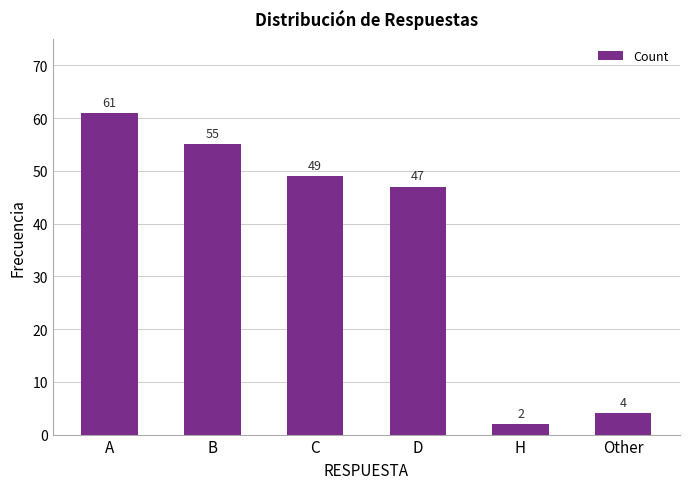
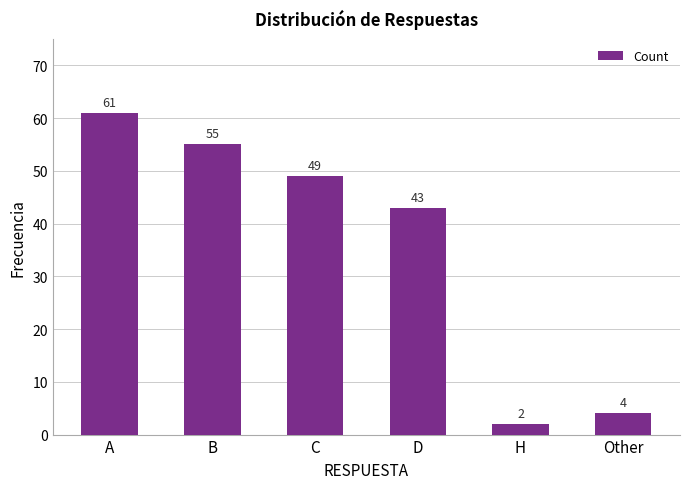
D: 47 -> 43
